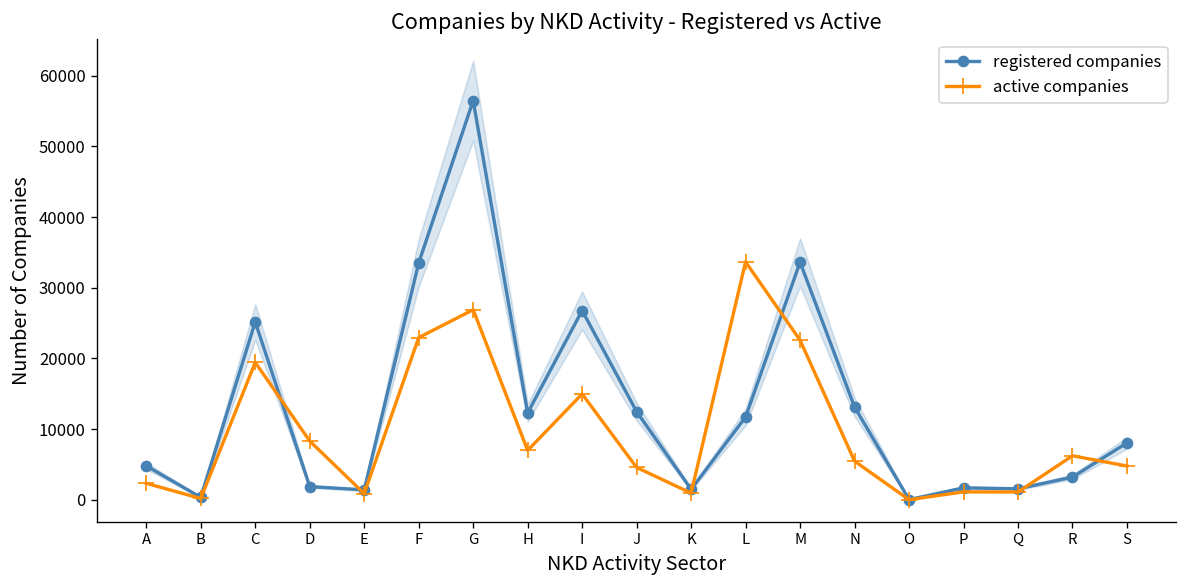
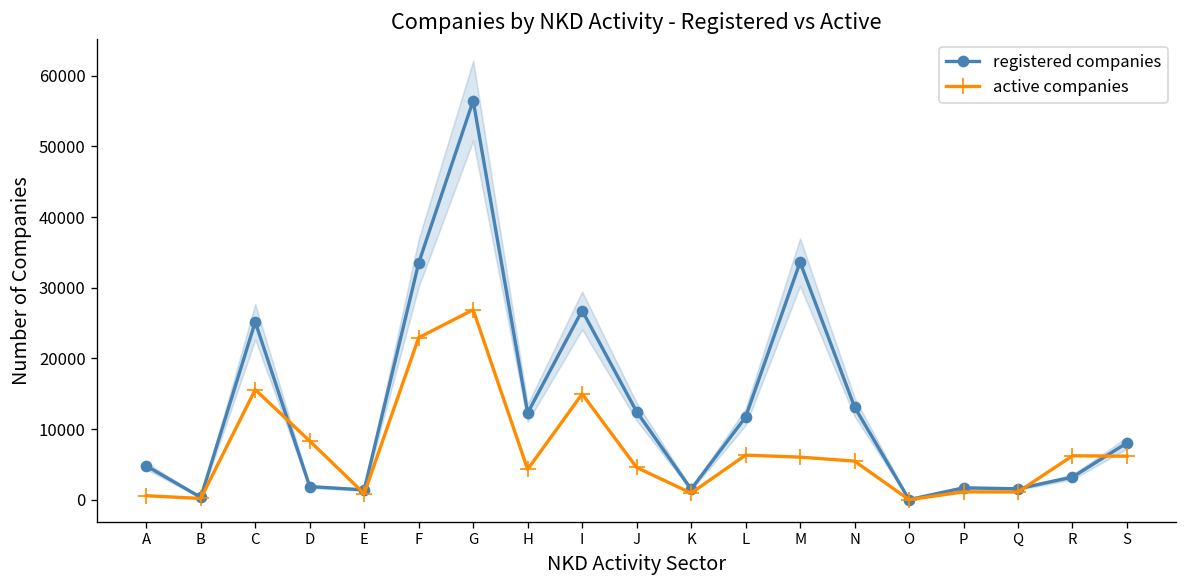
active companies, A: 2000 -> 1000
active companies, C: 19000 -> 16000
active companies, H: 7000 -> 4000
active companies, L: 34000 -> 6000
active companies, M: 23000 -> 6000
active companies, S: 5000 -> 6000
